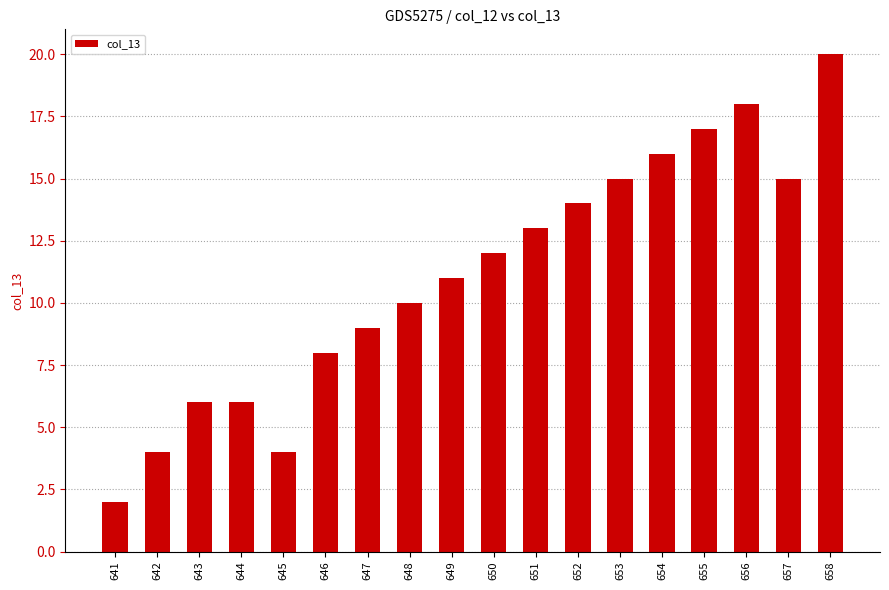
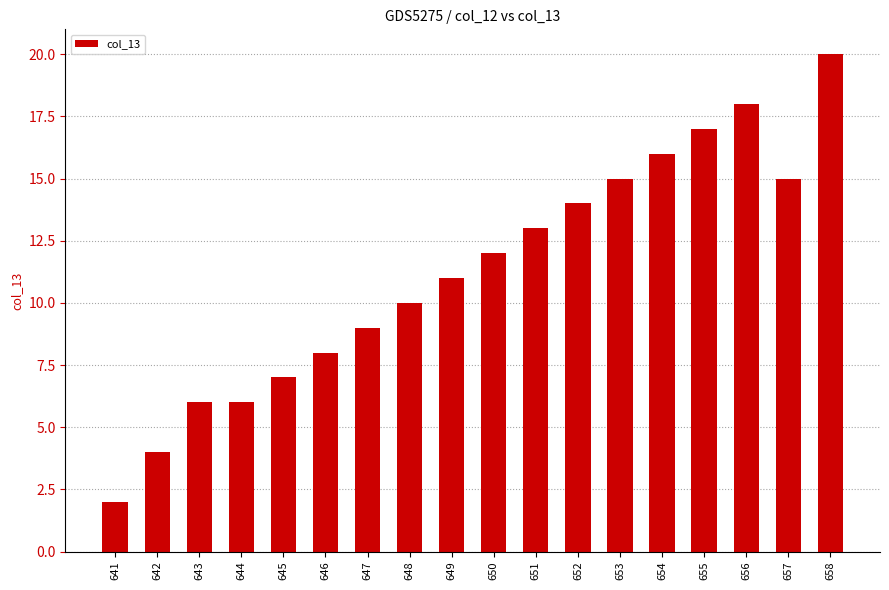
645: 4 -> 7
